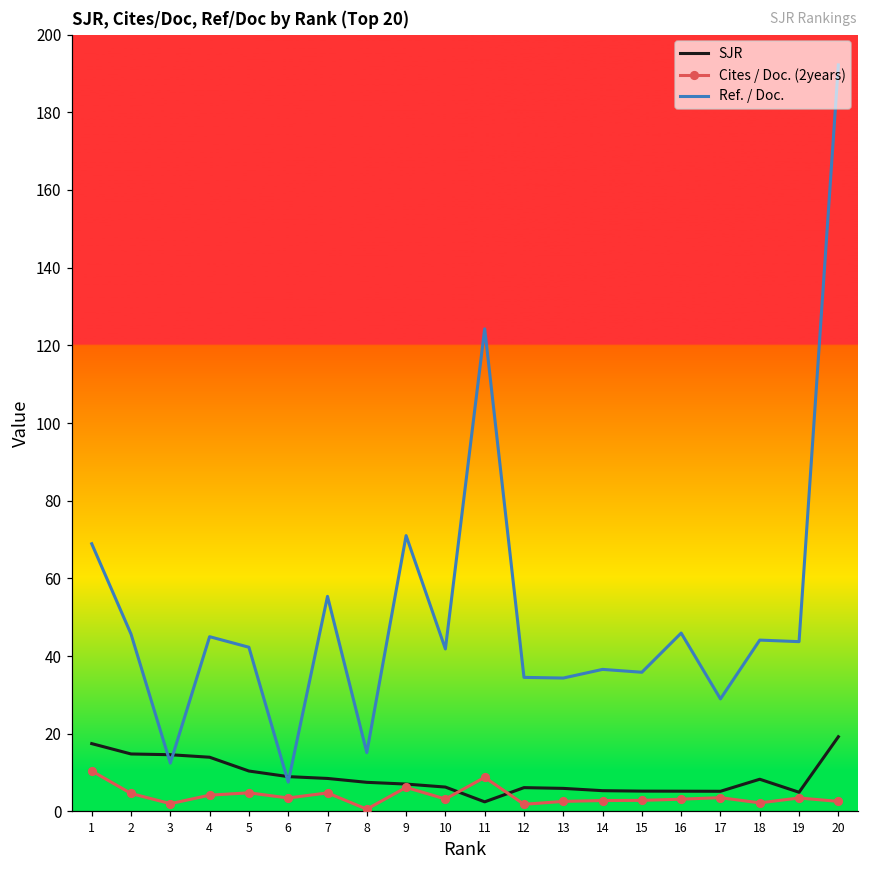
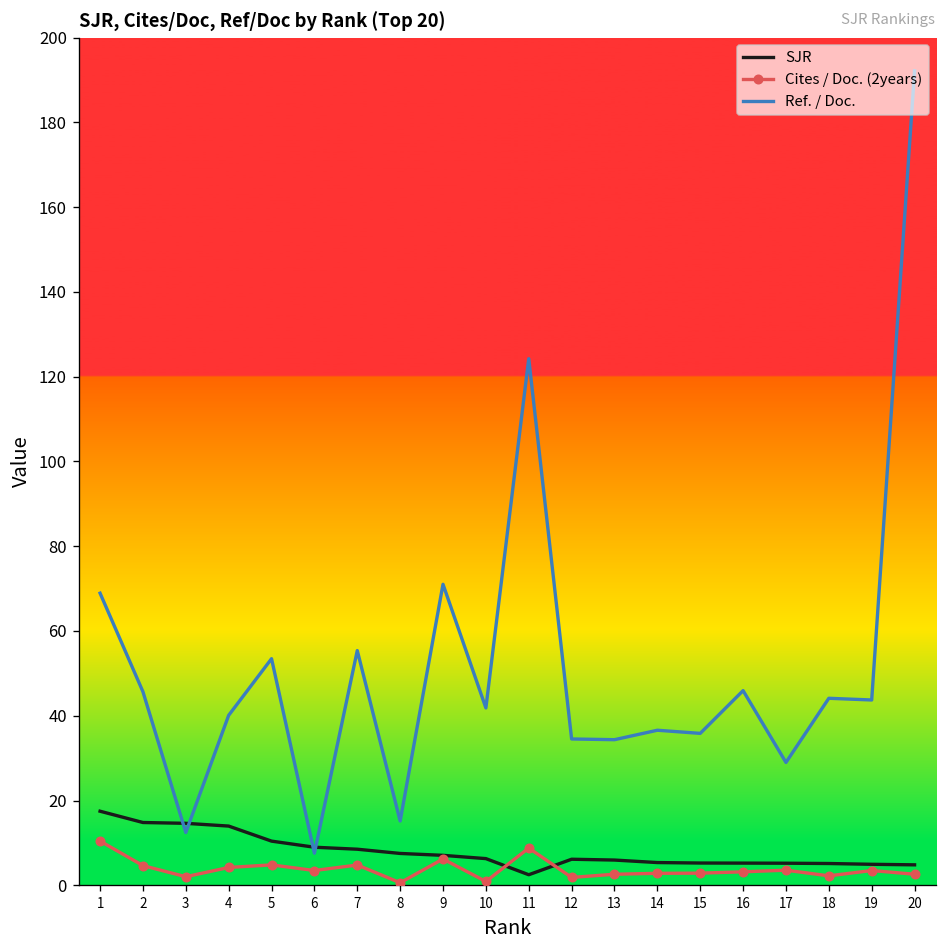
Ref. / Doc., 4: 45 -> 40
Ref. / Doc., 5: 42 -> 53
Cites / Doc. (2years), 10: 3 -> 1
SJR, 18: 8 -> 5
SJR, 20: 19 -> 5
